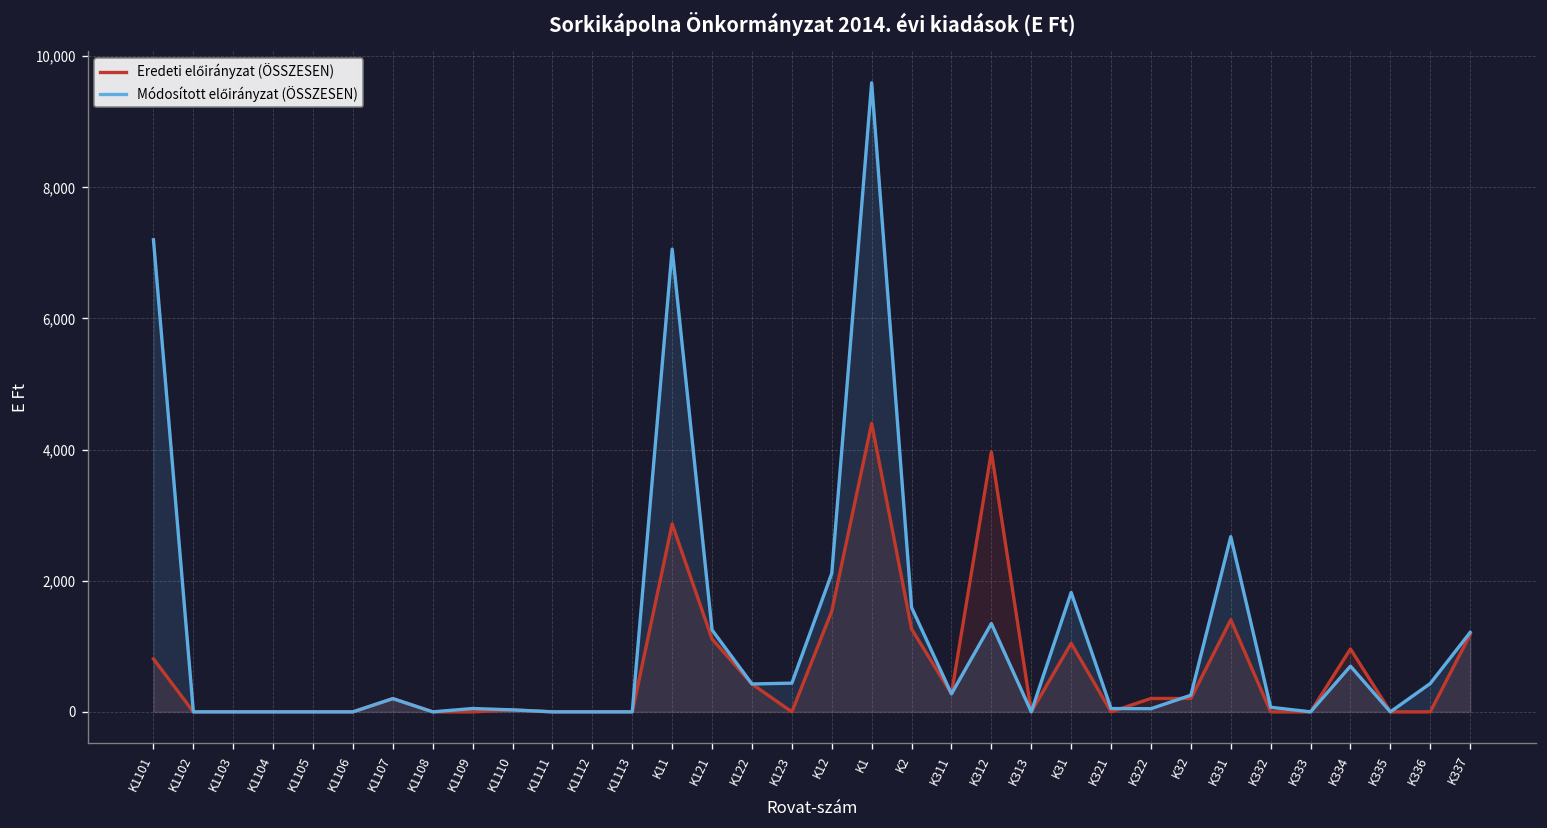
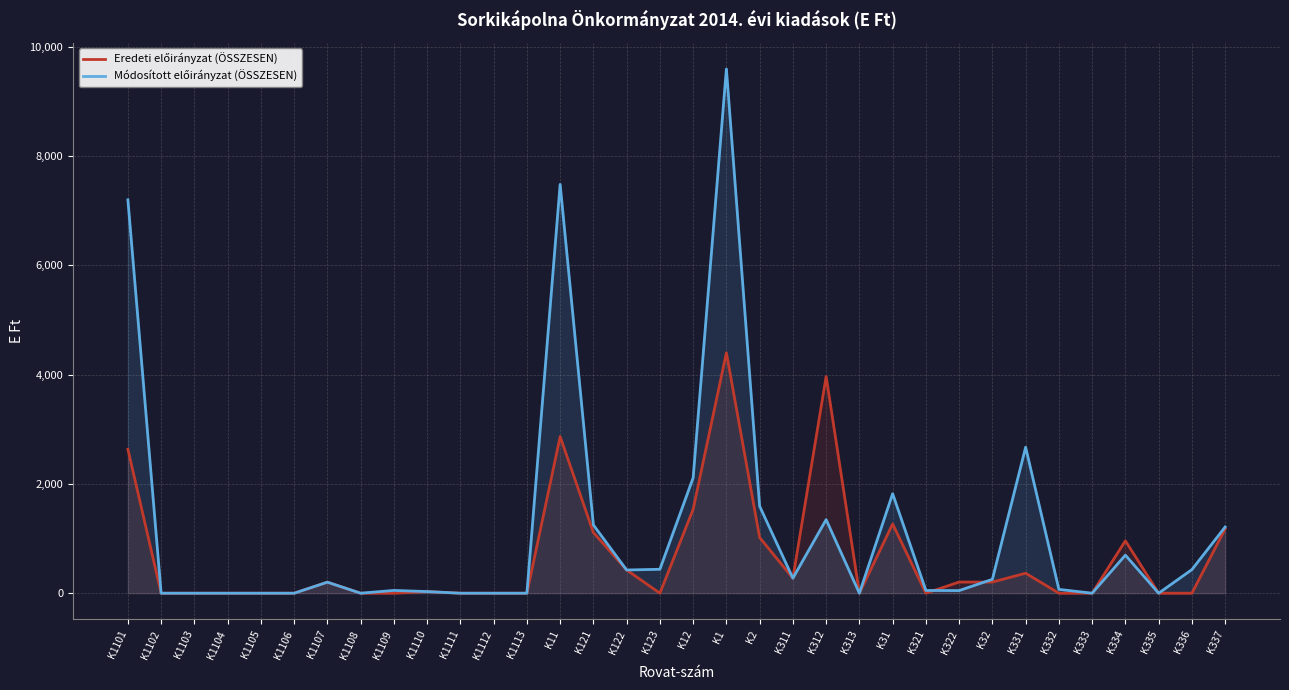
Eredeti előirányzat (ÖSSZESEN), K1101: 800 -> 2,600
Módosított előirányzat (ÖSSZESEN), K11: 7,100 -> 7,500
Eredeti előirányzat (ÖSSZESEN), K2: 1,300 -> 1,000
Eredeti előirányzat (ÖSSZESEN), K31: 1,000 -> 1,300
Eredeti előirányzat (ÖSSZESEN), K331: 1,400 -> 400
